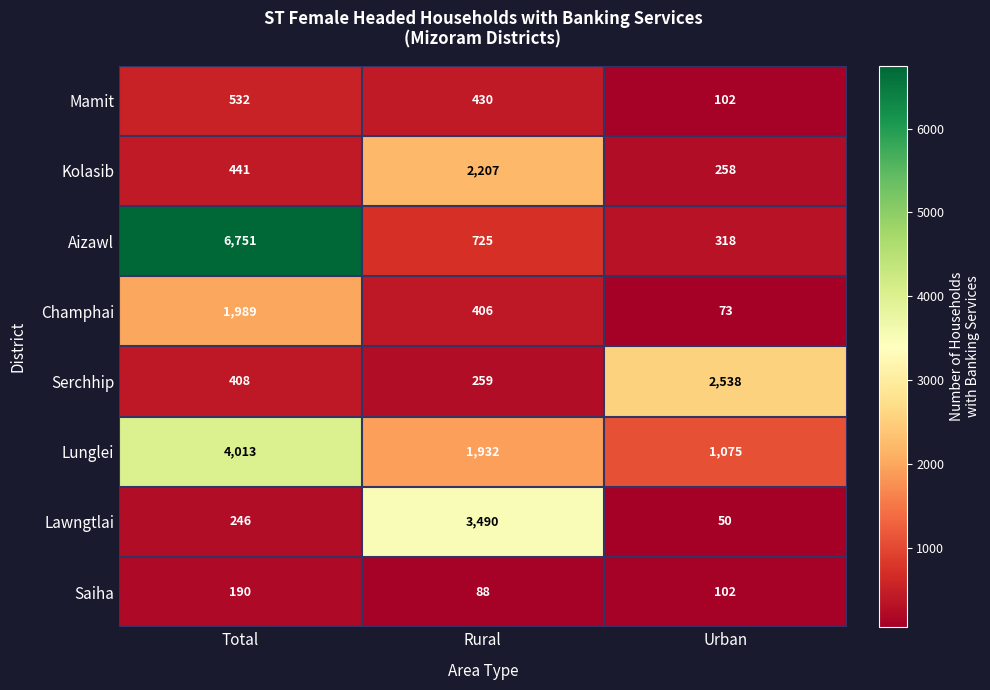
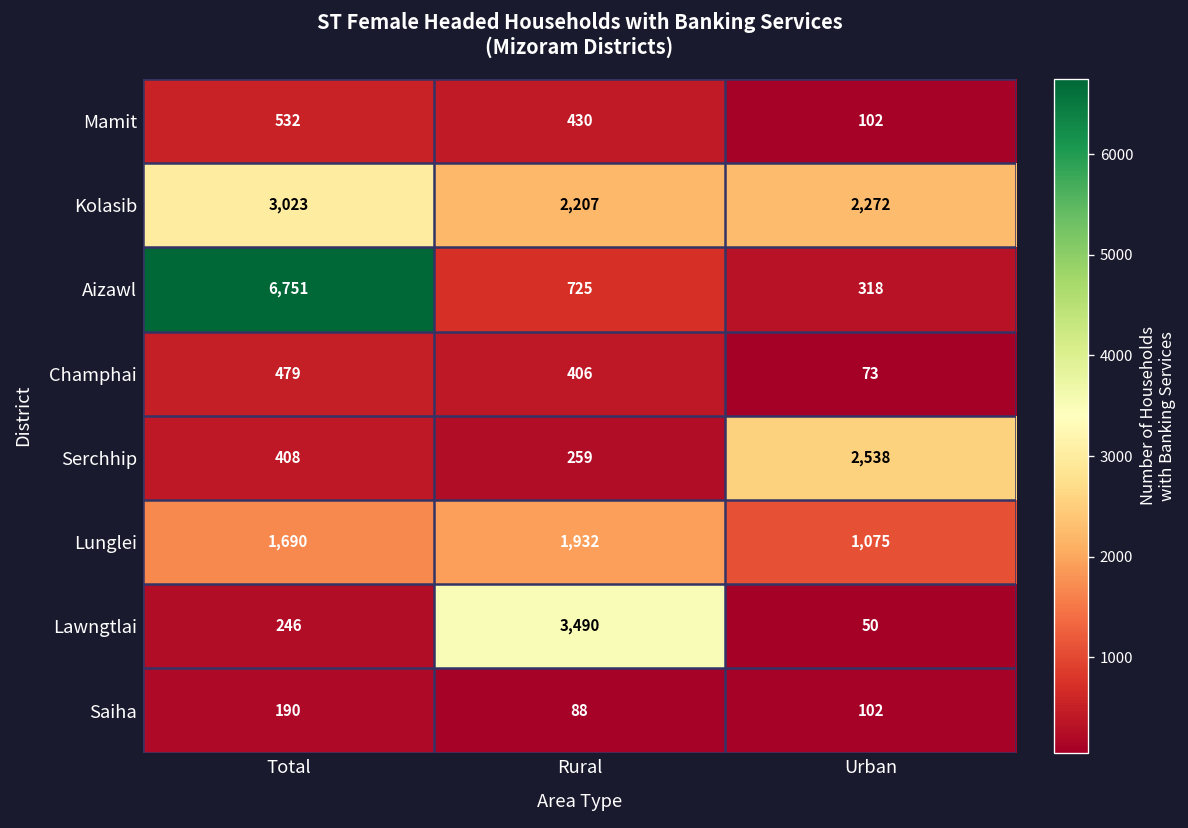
Kolasib, Total: 441 -> 3,023
Kolasib, Urban: 258 -> 2,272
Champhai, Total: 1,989 -> 479
Lunglei, Total: 4,013 -> 1,690
